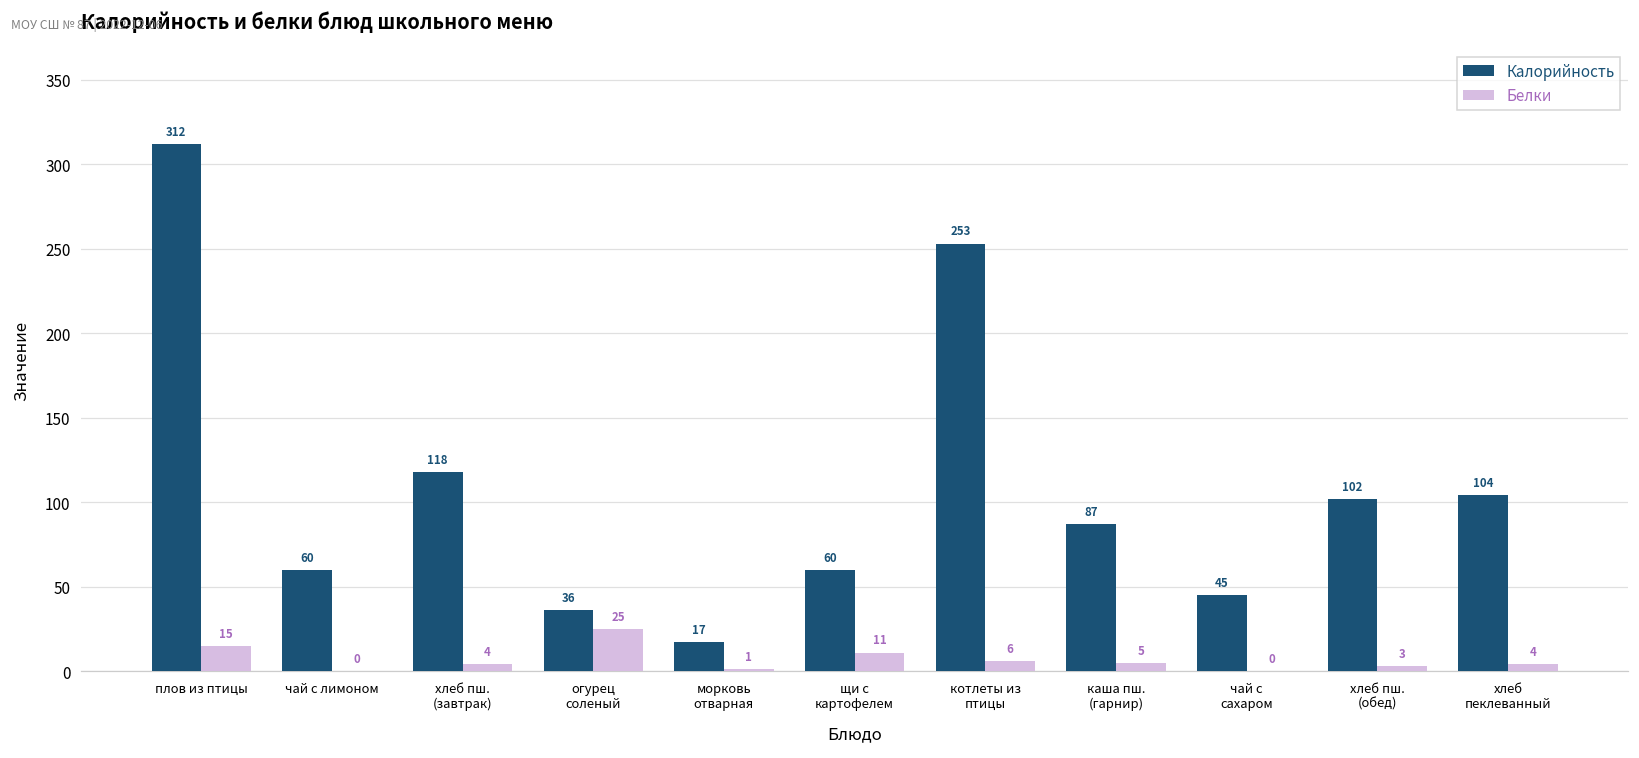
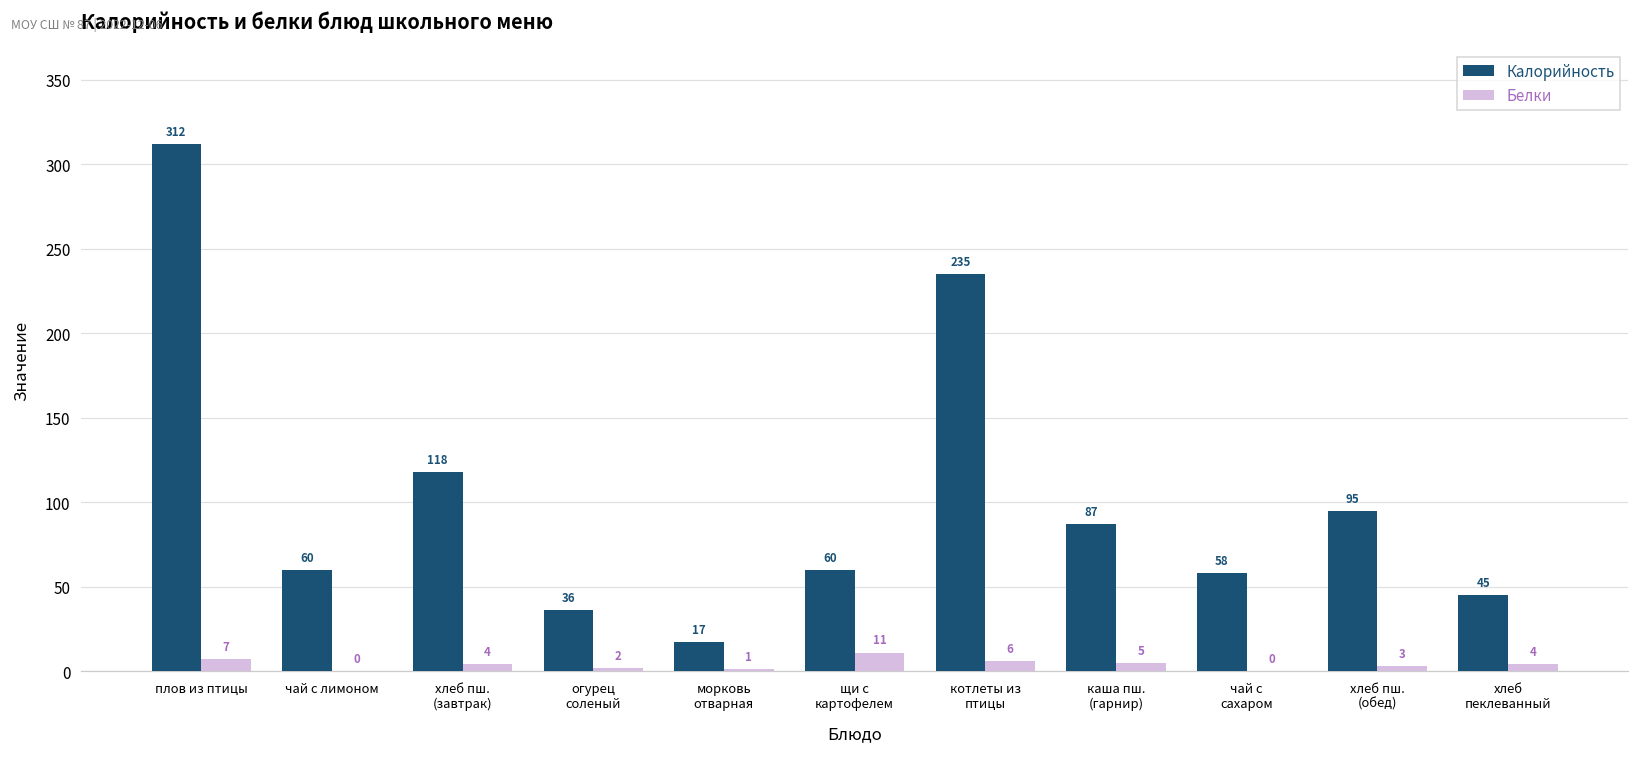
Белки, плов из птицы: 15 -> 7
Белки, огурец соленый: 25 -> 2
Калорийность, котлеты из птицы: 253 -> 235
Калорийность, чай с сахаром: 45 -> 58
Калорийность, хлеб пш. (обед): 102 -> 95
Калорийность, хлеб пеклеванный: 104 -> 45
